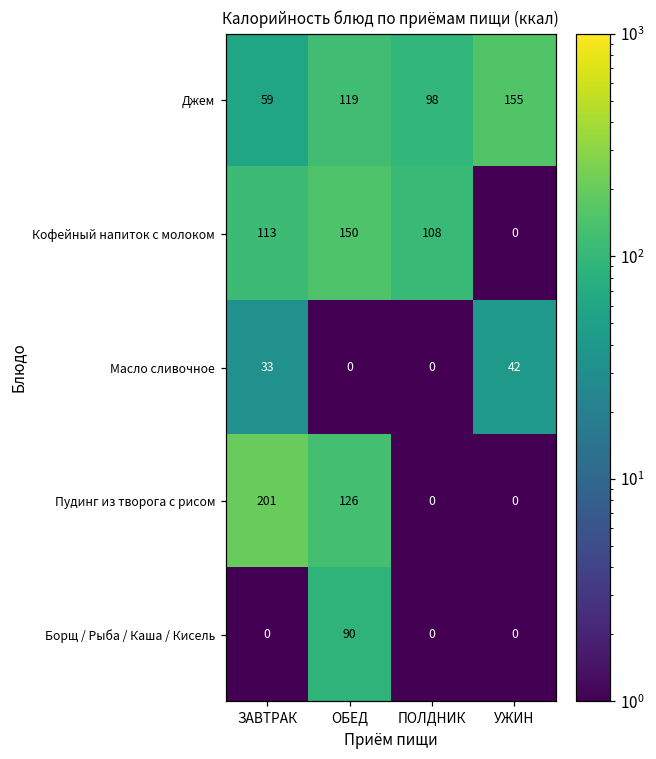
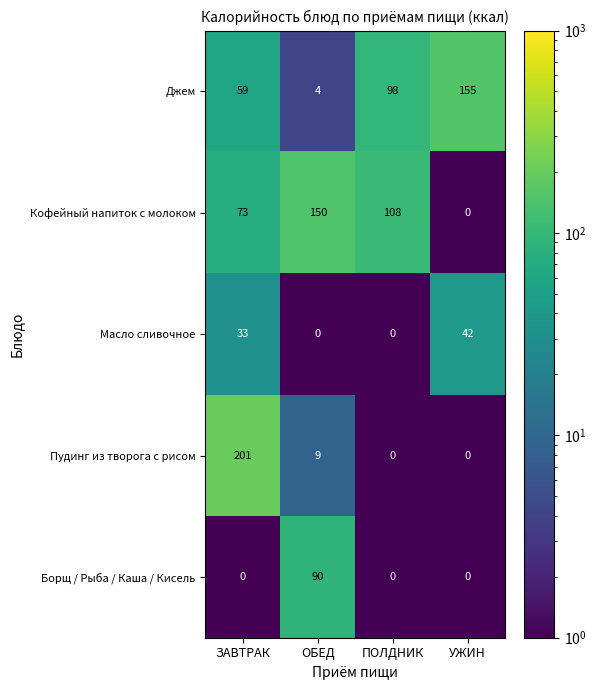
Джем, ОБЕД: 119 -> 4
Кофейный напиток с молоком, ЗАВТРАК: 113 -> 73
Пудинг из творога с рисом, ОБЕД: 126 -> 9
